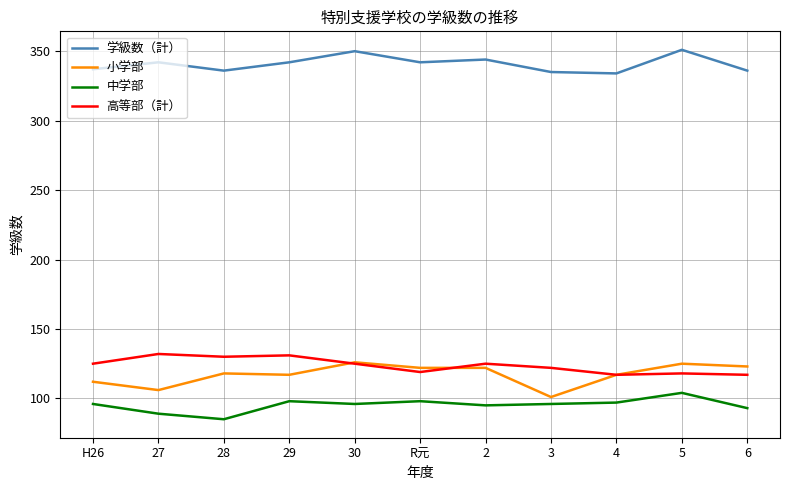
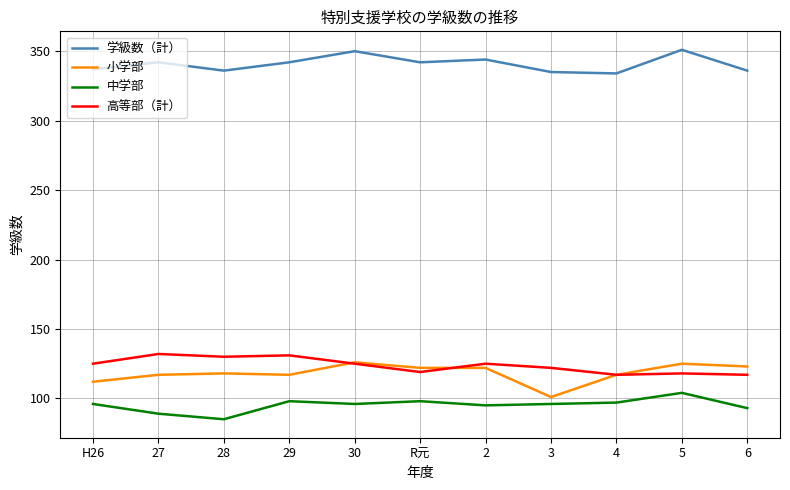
小学部, 27: 106 -> 117
